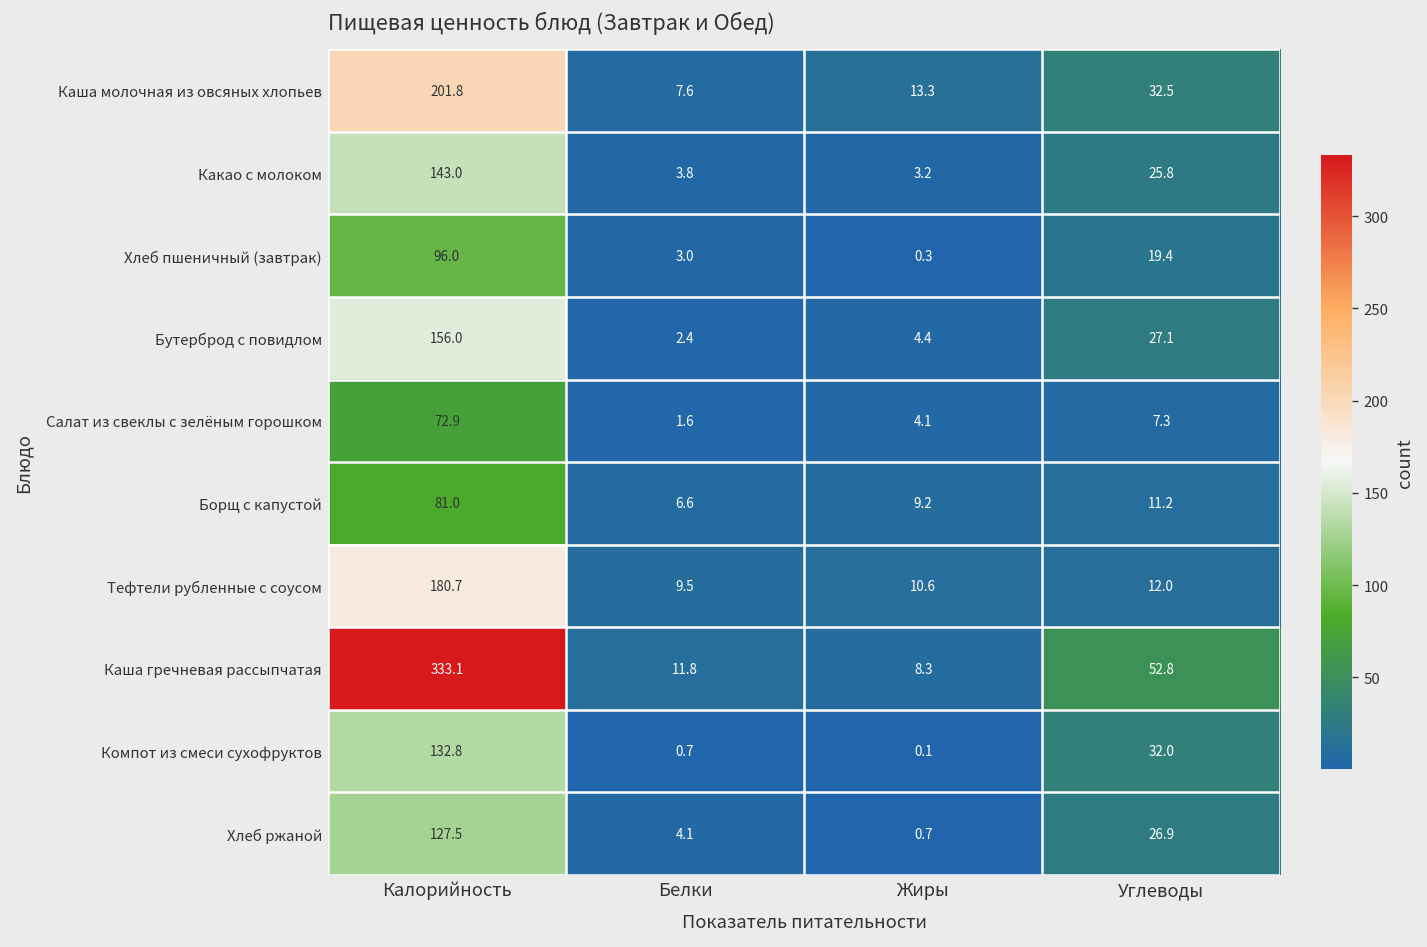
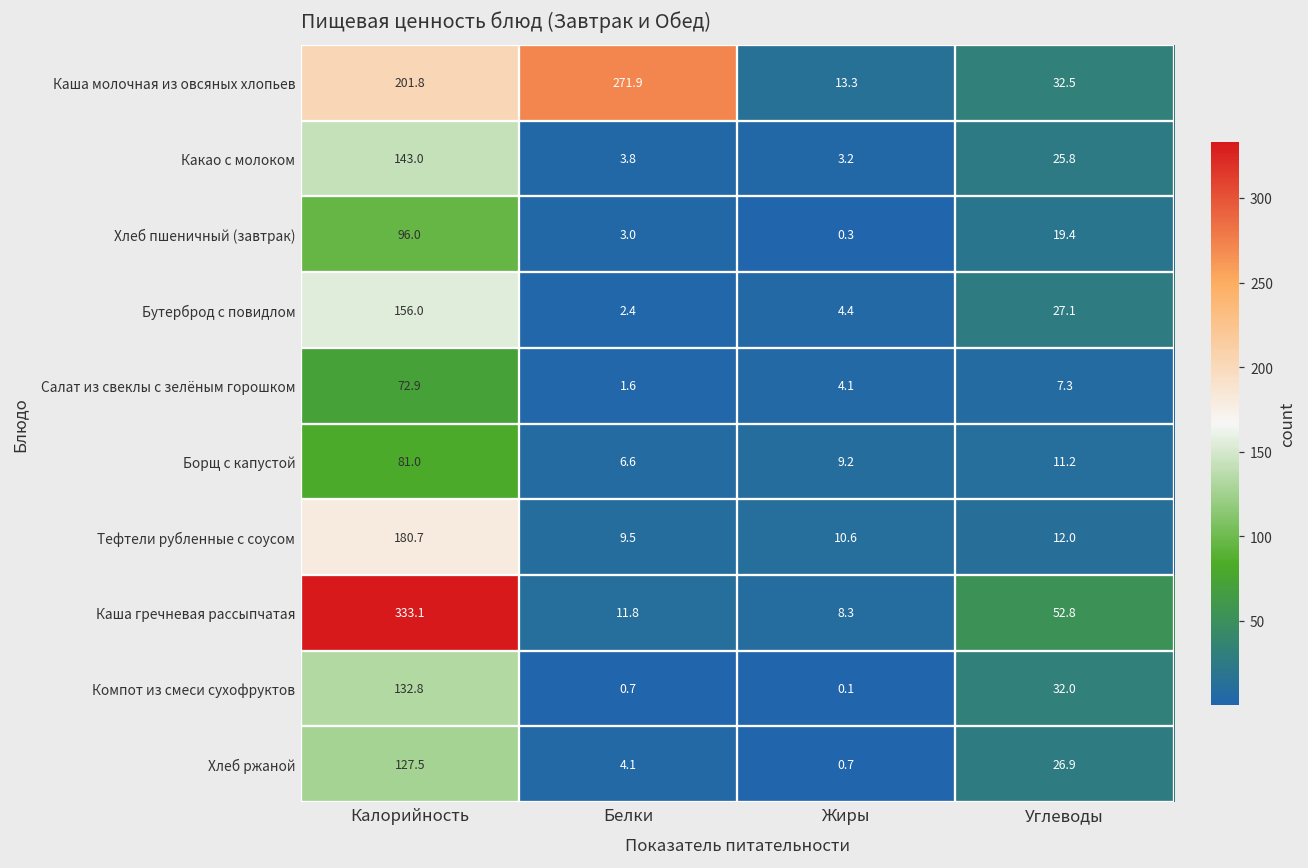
Каша молочная из овсяных хлопьев, Белки: 7.6 -> 271.9
